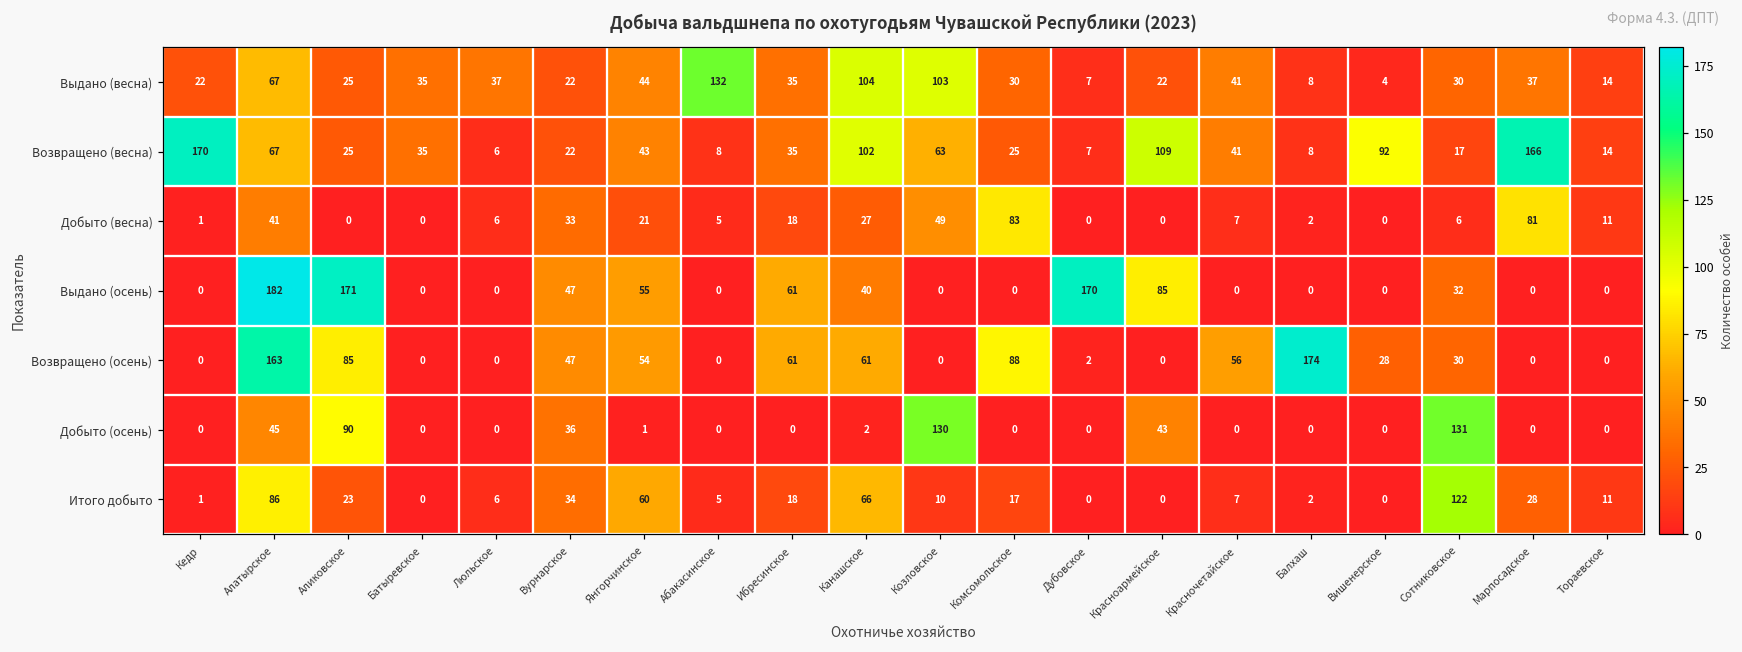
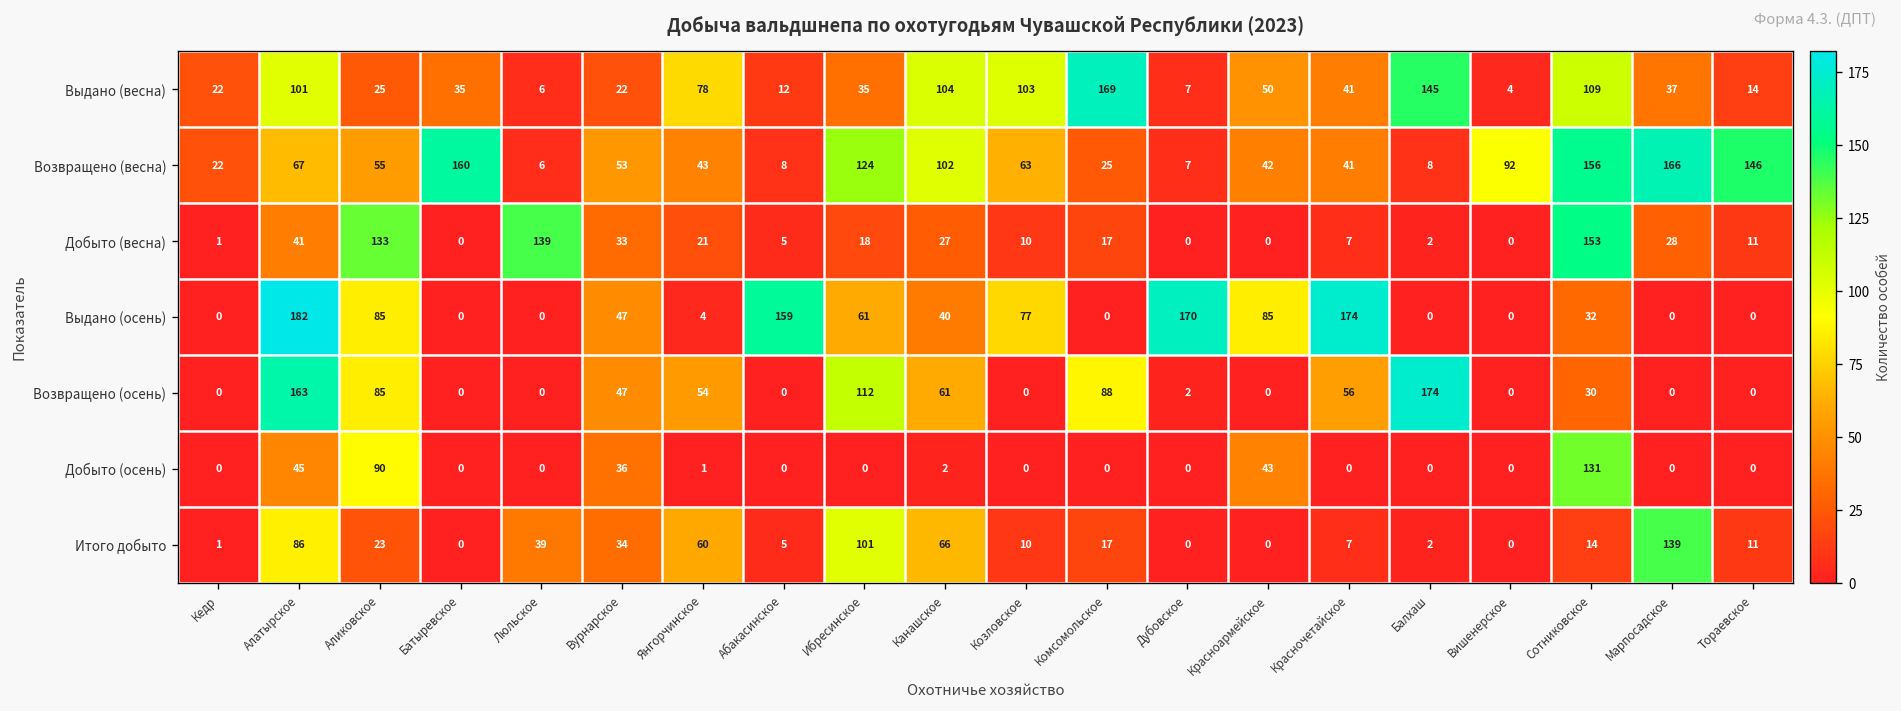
Выдано (весна), Алатырское: 67 -> 101
Выдано (весна), Люльское: 37 -> 6
Выдано (весна), Янгорчинское: 44 -> 78
Выдано (весна), Абакасинское: 132 -> 12
Выдано (весна), Комсомольское: 30 -> 169
Выдано (весна), Красноармейское: 22 -> 50
Выдано (весна), Балхаш: 8 -> 145
Выдано (весна), Сотниковское: 30 -> 109
Возвращено (весна), Кедр: 170 -> 22
Возвращено (весна), Аликовское: 25 -> 55
Возвращено (весна), Батыревское: 35 -> 160
Возвращено (весна), Вурнарское: 22 -> 53
Возвращено (весна), Ибресинское: 35 -> 124
Возвращено (весна), Красноармейское: 109 -> 42
Возвращено (весна), Сотниковское: 17 -> 156
Возвращено (весна), Тораевское: 14 -> 146
Добыто (весна), Аликовское: 0 -> 133
Добыто (весна), Люльское: 6 -> 139
Добыто (весна), Козловское: 49 -> 10
Добыто (весна), Комсомольское: 83 -> 17
Добыто (весна), Сотниковское: 6 -> 153
Добыто (весна), Марпосадское: 81 -> 28
Выдано (осень), Аликовское: 171 -> 85
Выдано (осень), Янгорчинское: 55 -> 4
Выдано (осень), Абакасинское: 0 -> 159
Выдано (осень), Козловское: 0 -> 77
Выдано (осень), Красночетайское: 0 -> 174
Возвращено (осень), Ибресинское: 61 -> 112
Возвращено (осень), Вишенерское: 28 -> 0
Добыто (осень), Козловское: 130 -> 0
Итого добыто, Люльское: 6 -> 39
Итого добыто, Ибресинское: 18 -> 101
Итого добыто, Сотниковское: 122 -> 14
Итого добыто, Марпосадское: 28 -> 139
